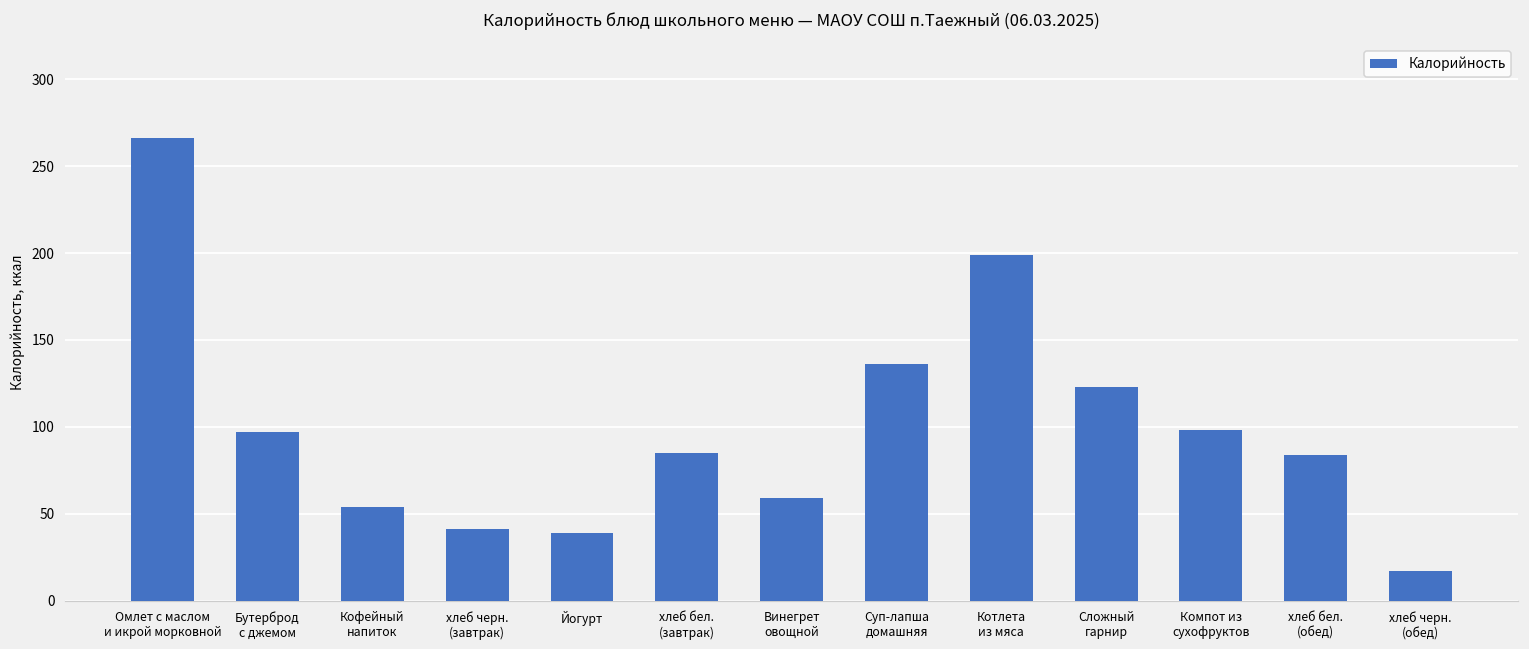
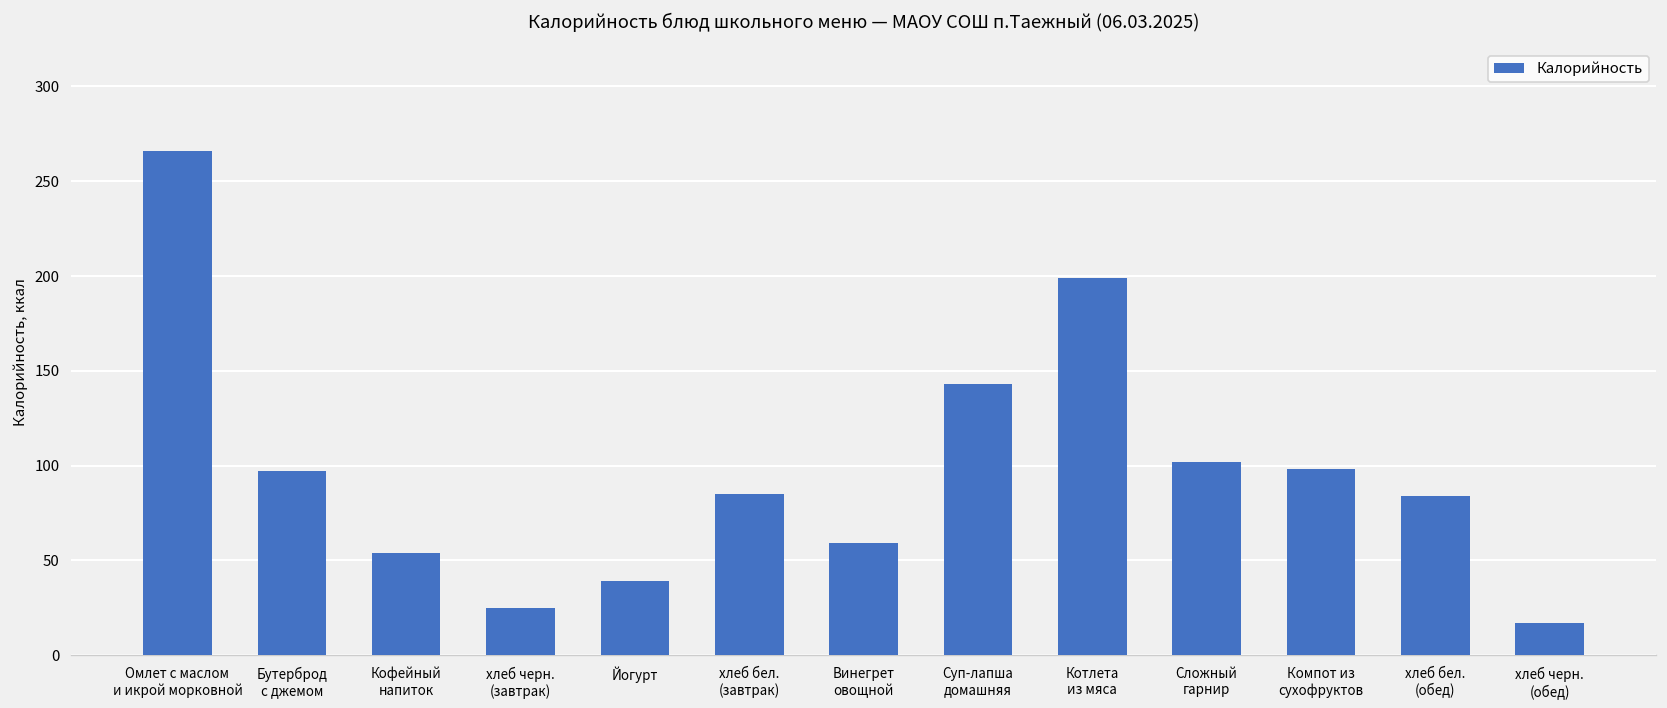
хлеб черн. (завтрак): 41 -> 25
Суп-лапша домашняя: 136 -> 143
Сложный гарнир: 123 -> 102
